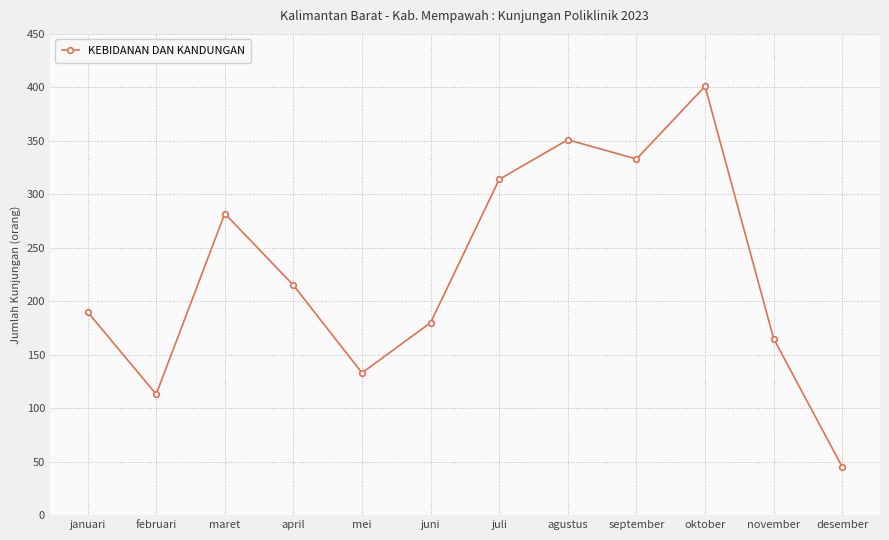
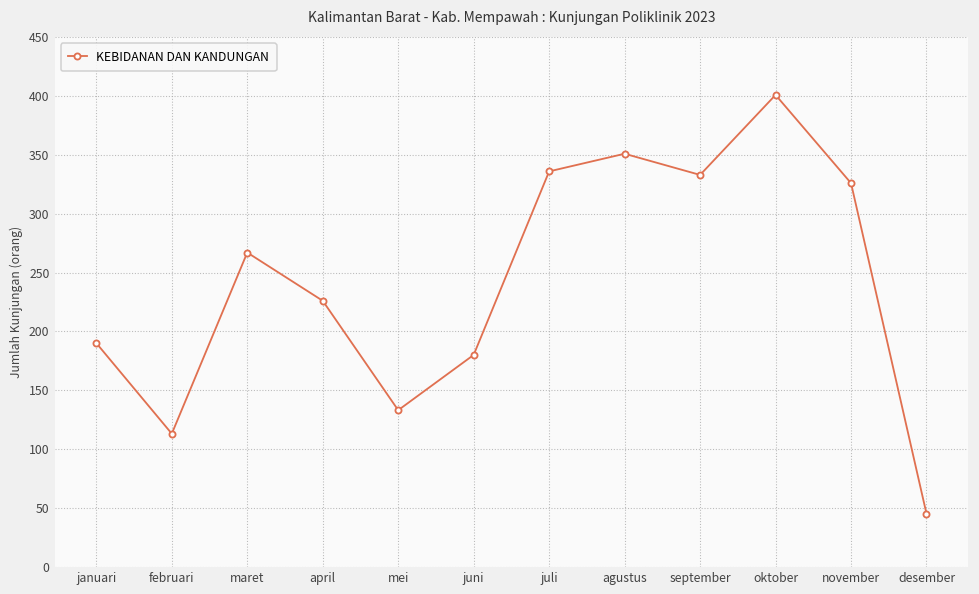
maret: 282 -> 267
april: 215 -> 226
juli: 314 -> 336
november: 165 -> 326
